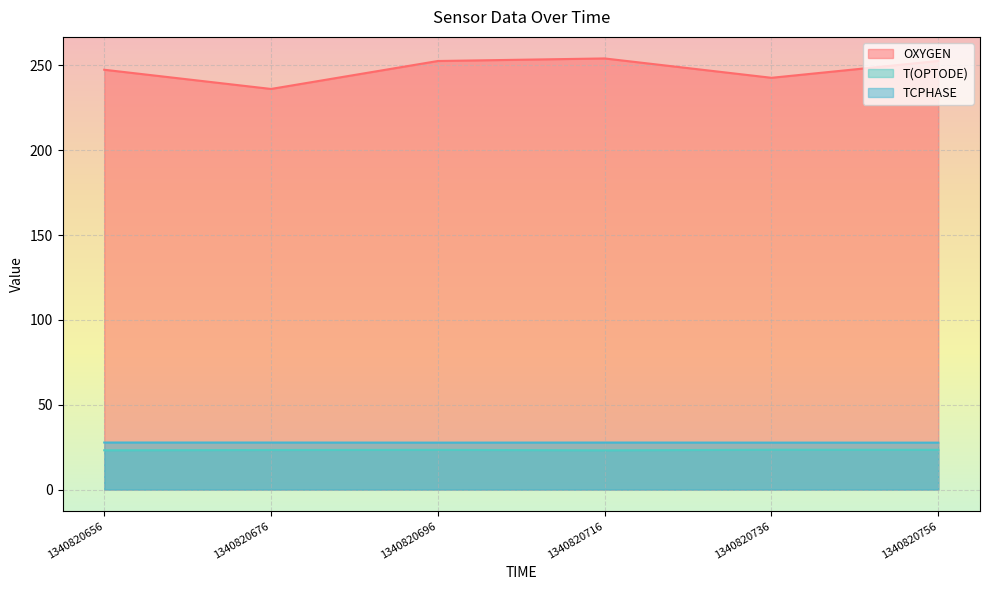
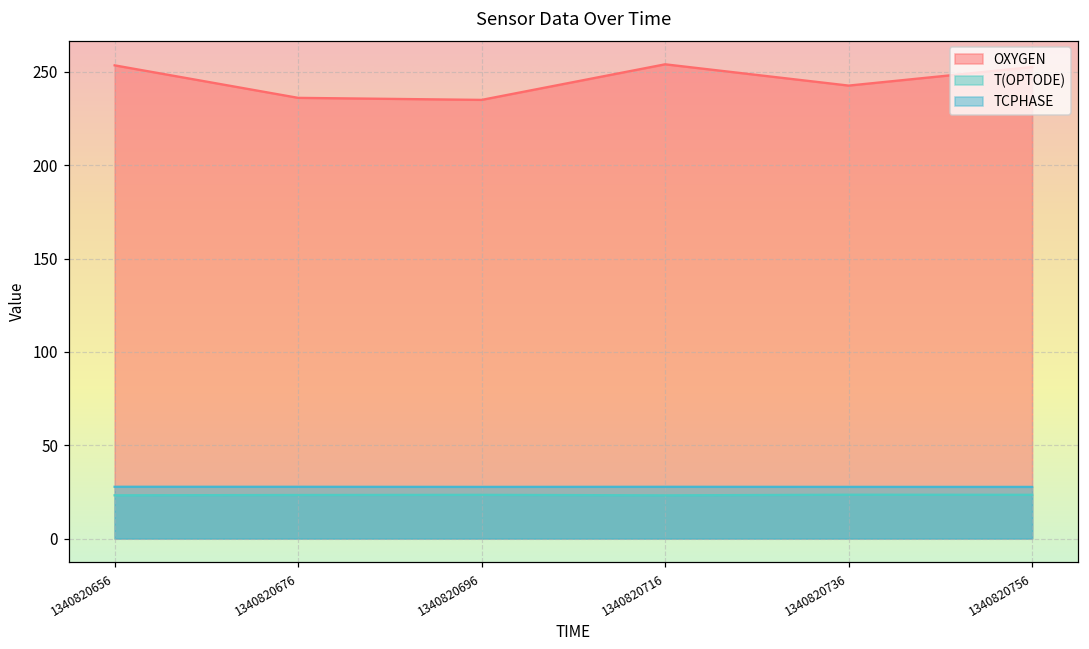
OXYGEN, 1340820656: 247 -> 254
OXYGEN, 1340820696: 253 -> 235
